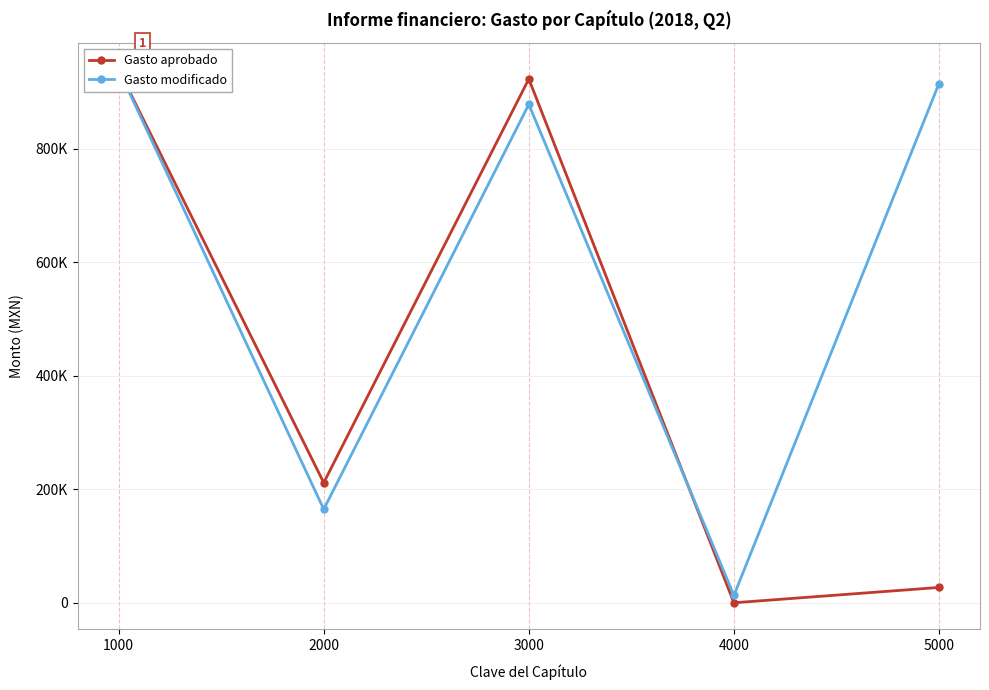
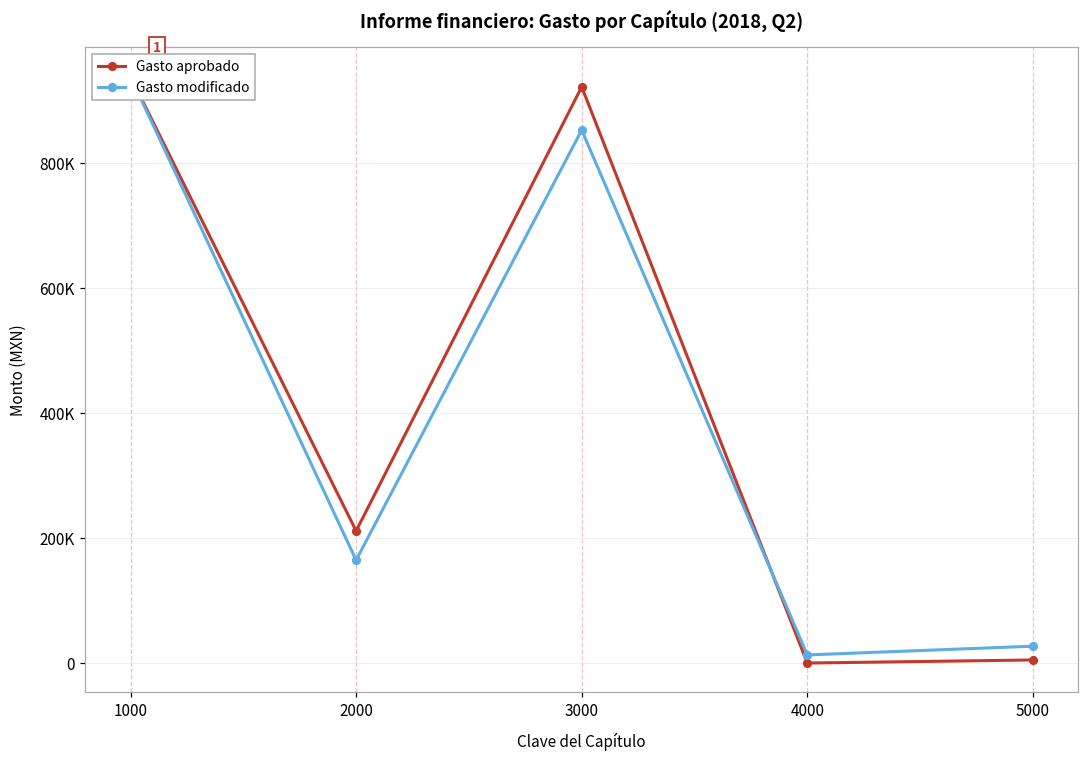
Gasto modificado, 3000: 880000 -> 850000
Gasto aprobado, 5000: 30000 -> 0
Gasto modificado, 5000: 910000 -> 30000
